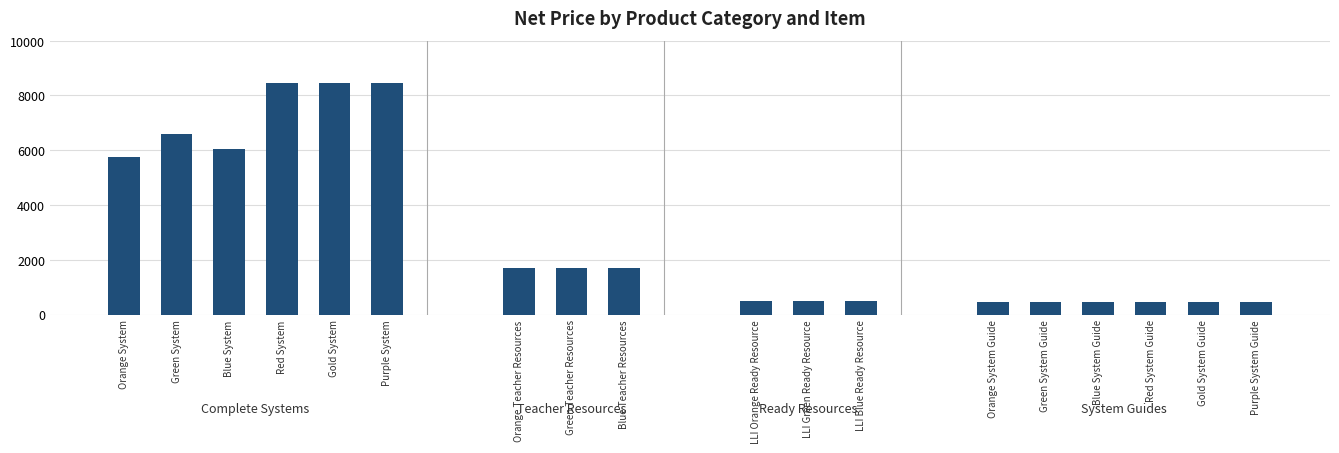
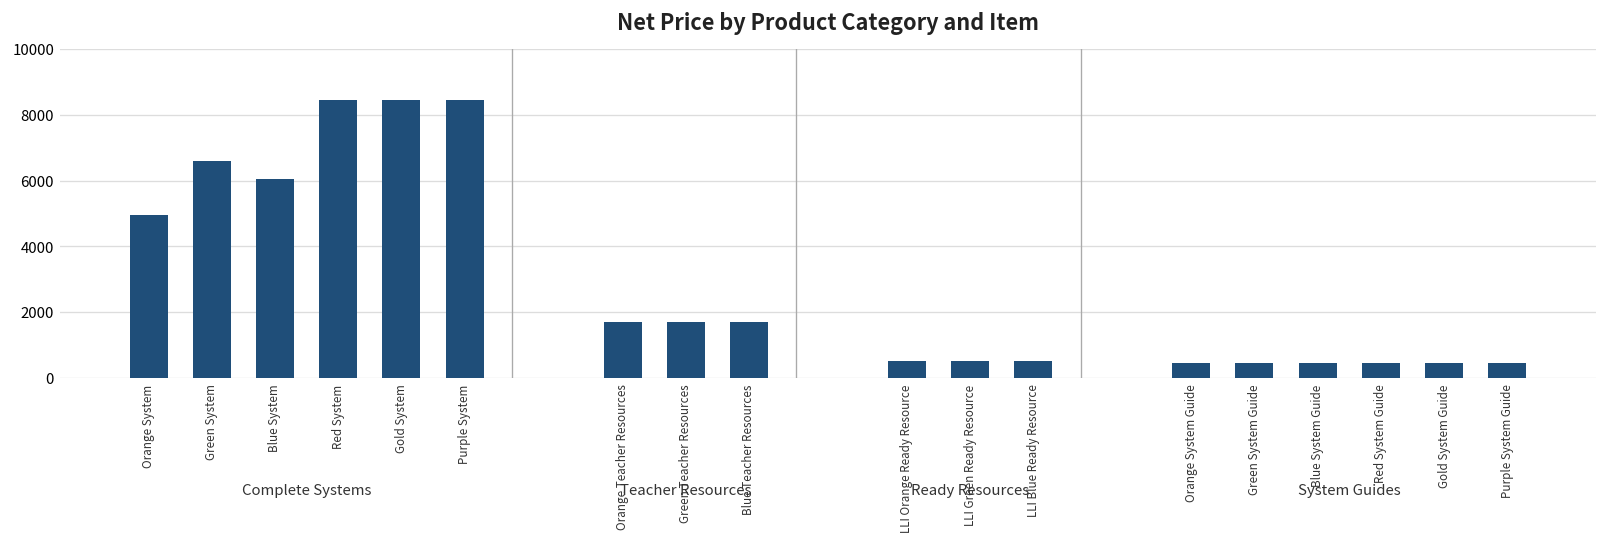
Orange System: 5700 -> 4900
